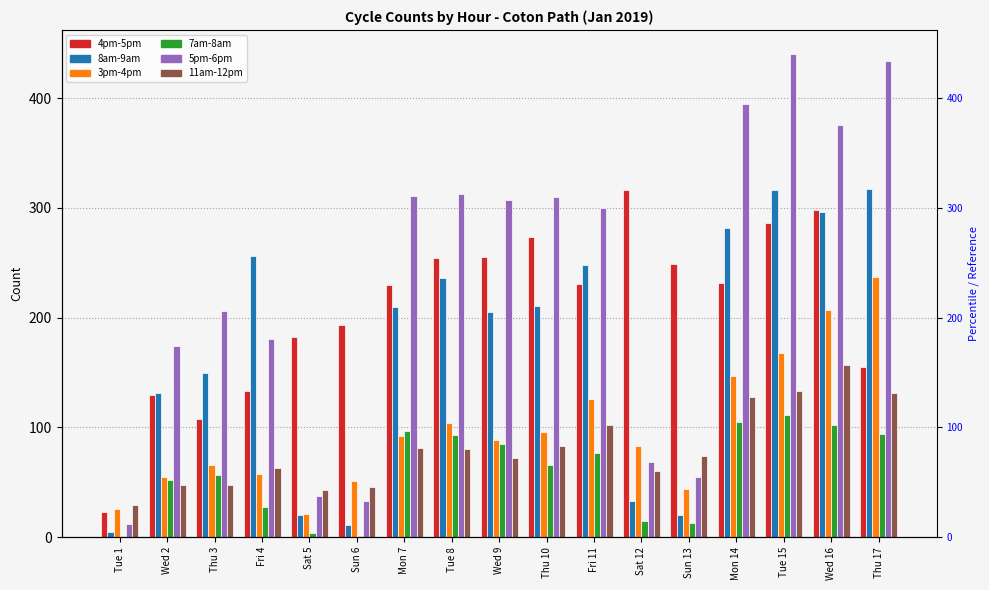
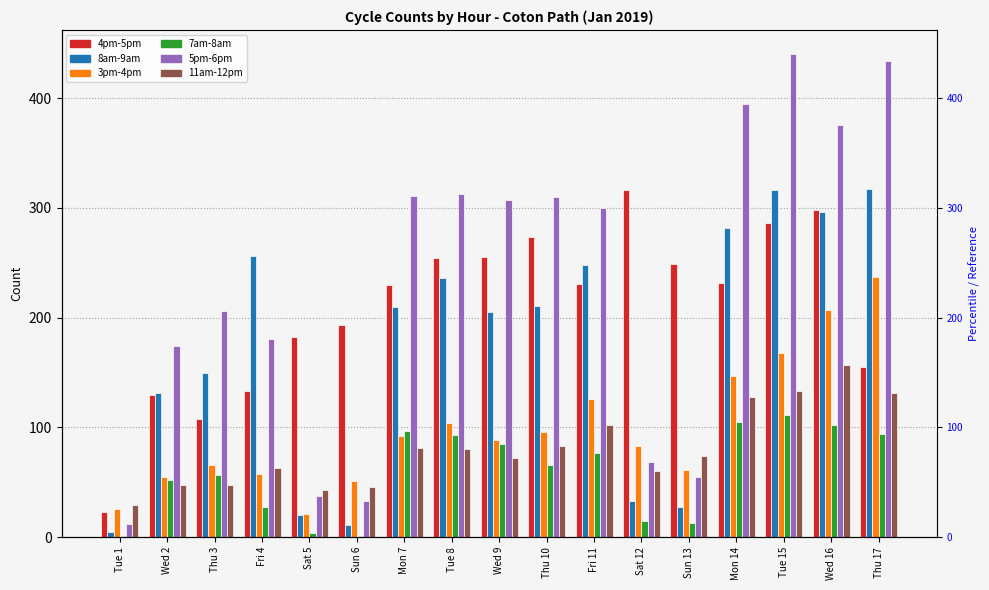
8am-9am, Sun 13: 20 -> 28
3pm-4pm, Sun 13: 44 -> 61
